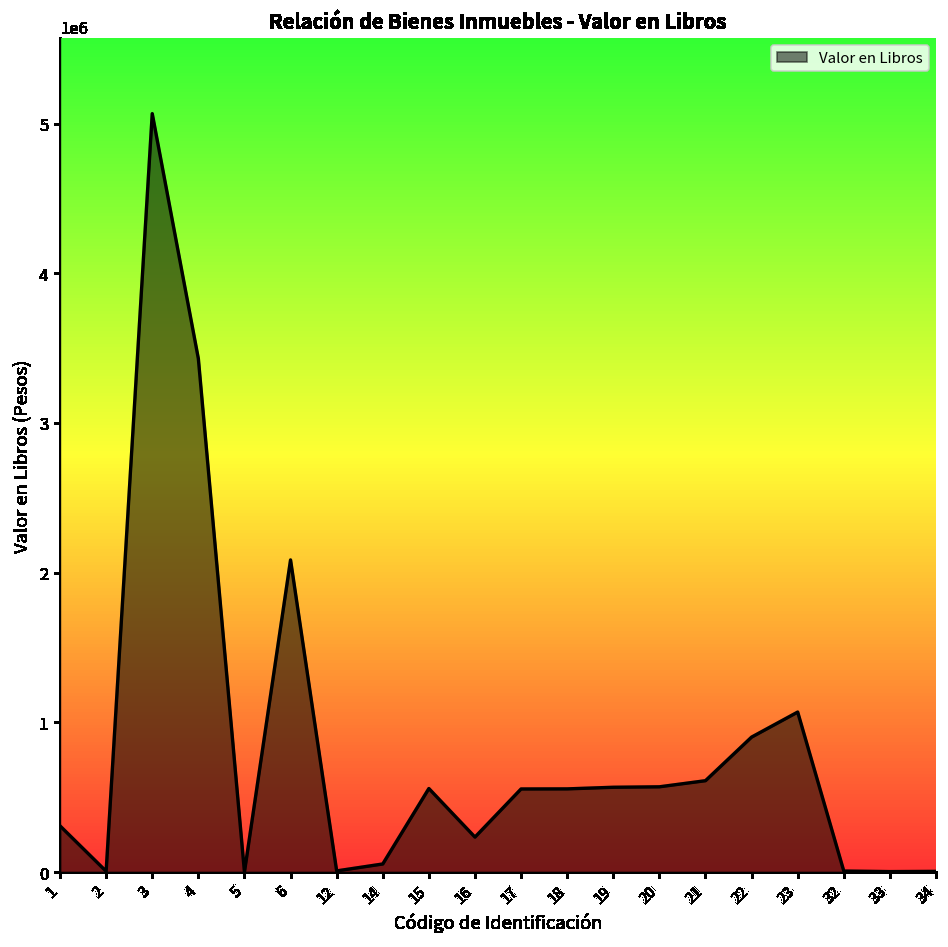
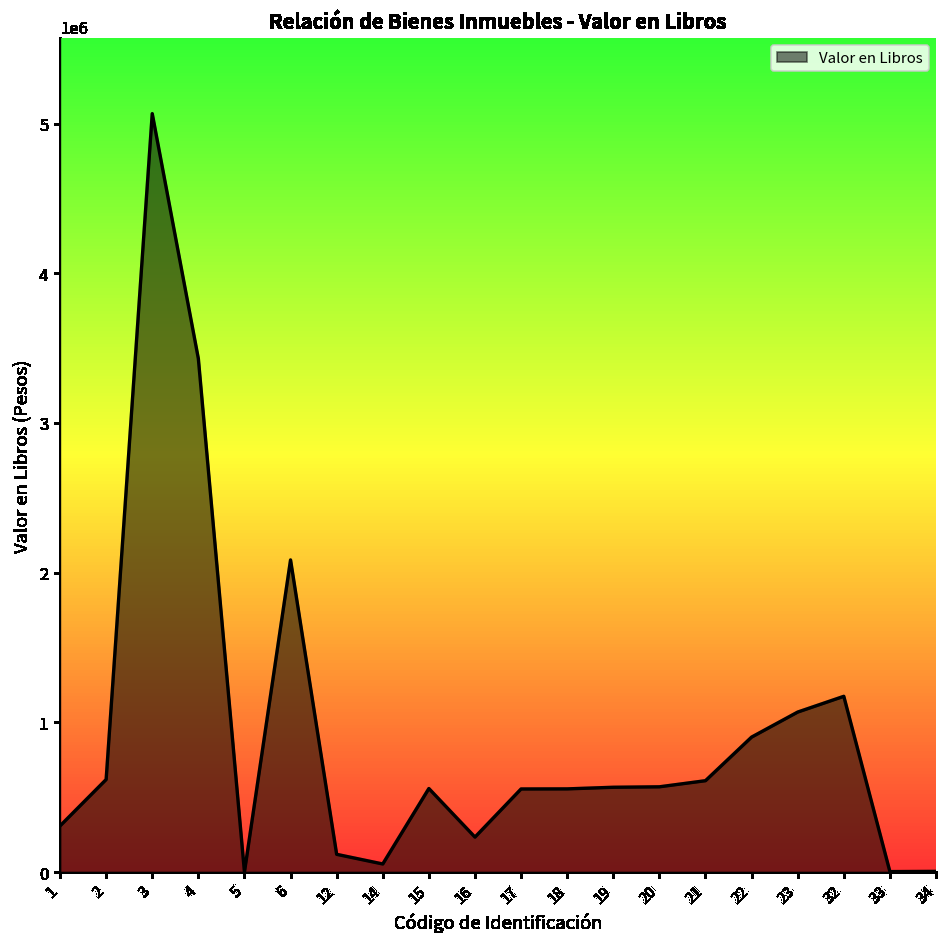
2: 10000 -> 620000
12: 10000 -> 120000
32: 10000 -> 1170000
